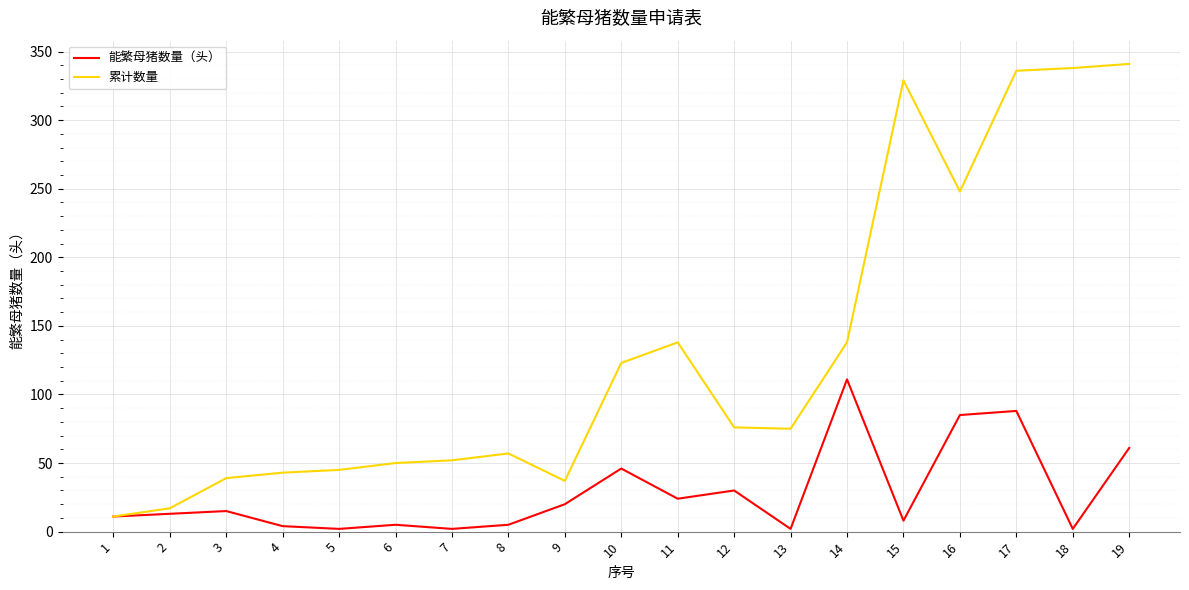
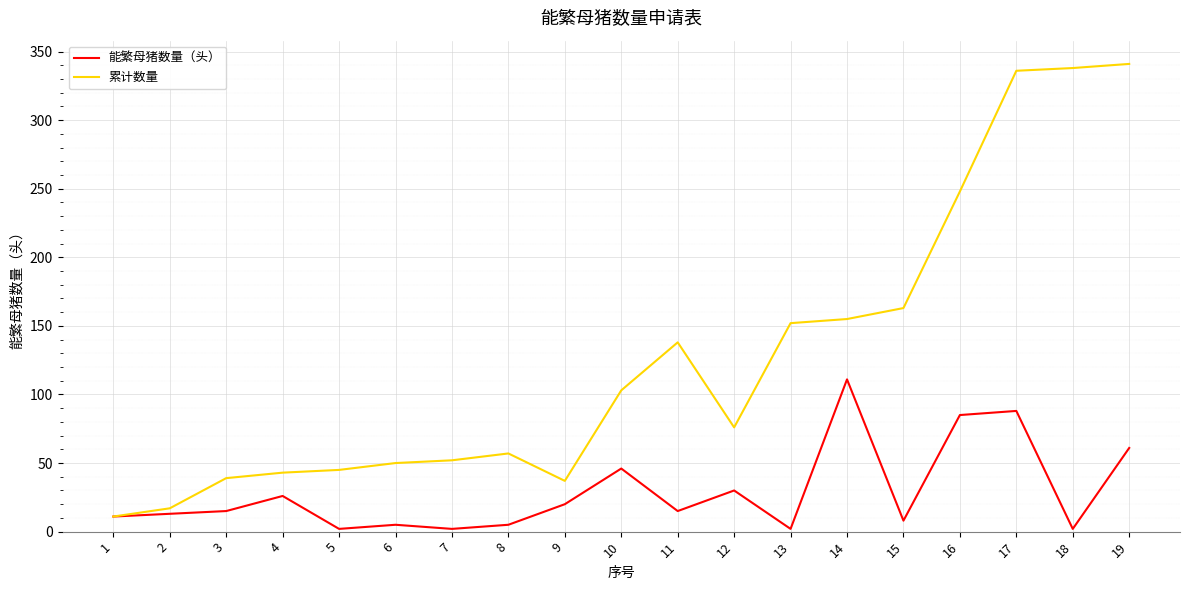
能繁母猪数量（头）, 4: 4 -> 26
累计数量, 10: 123 -> 103
能繁母猪数量（头）, 11: 24 -> 15
累计数量, 13: 75 -> 152
累计数量, 14: 138 -> 155
累计数量, 15: 329 -> 163
